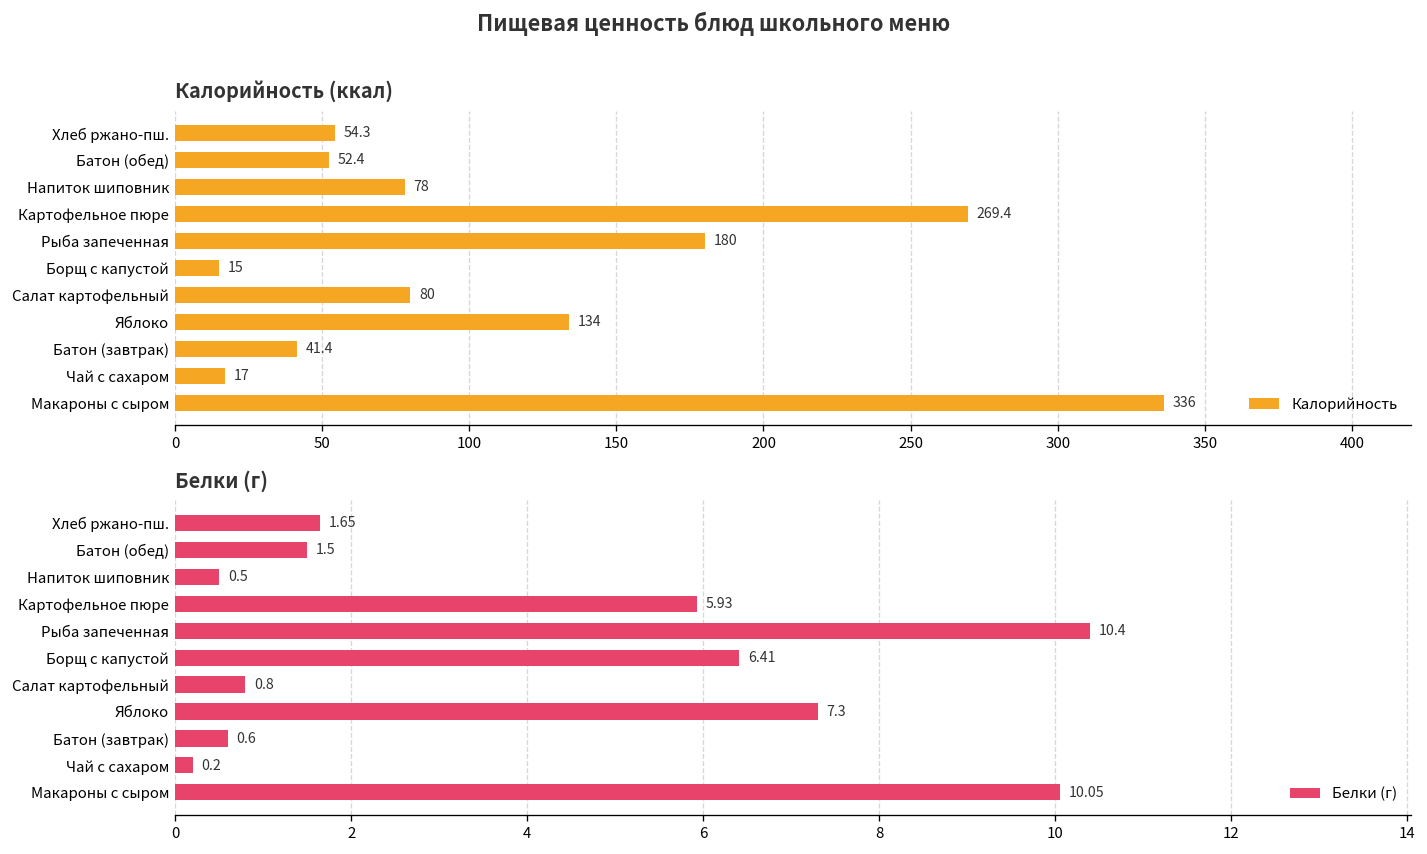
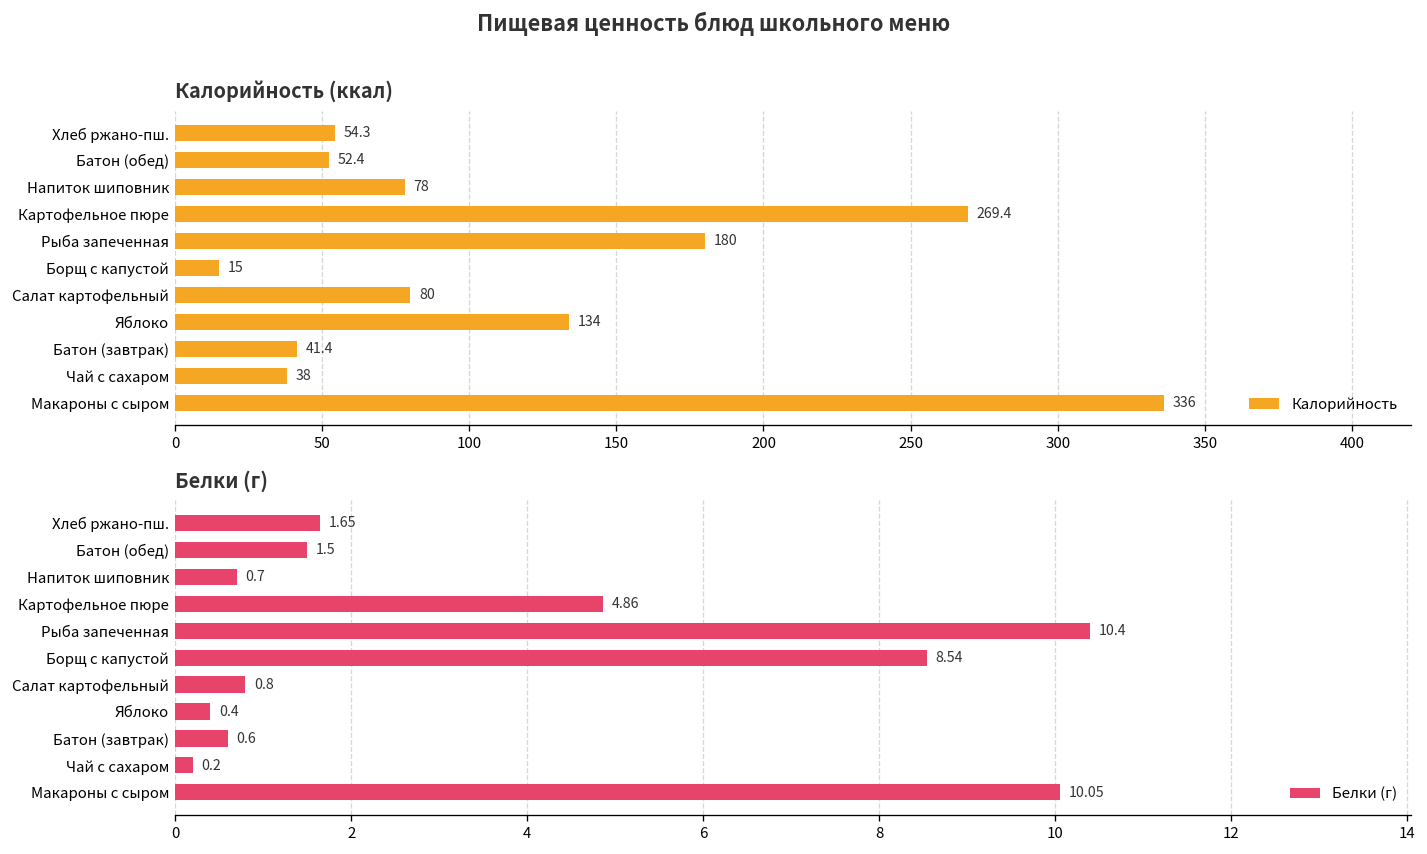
Калорийность (ккал), Чай с сахаром: 17 -> 38
Белки (г), Напиток шиповник: 0.5 -> 0.7
Белки (г), Картофельное пюре: 5.93 -> 4.86
Белки (г), Борщ с капустой: 6.41 -> 8.54
Белки (г), Яблоко: 7.3 -> 0.4
